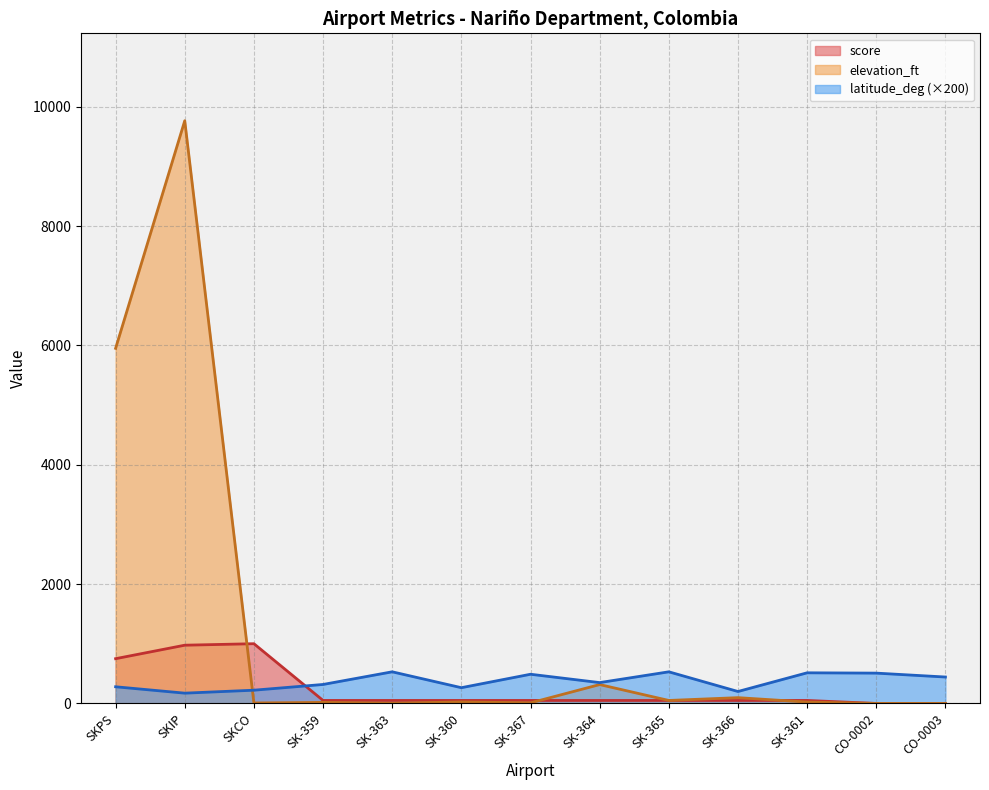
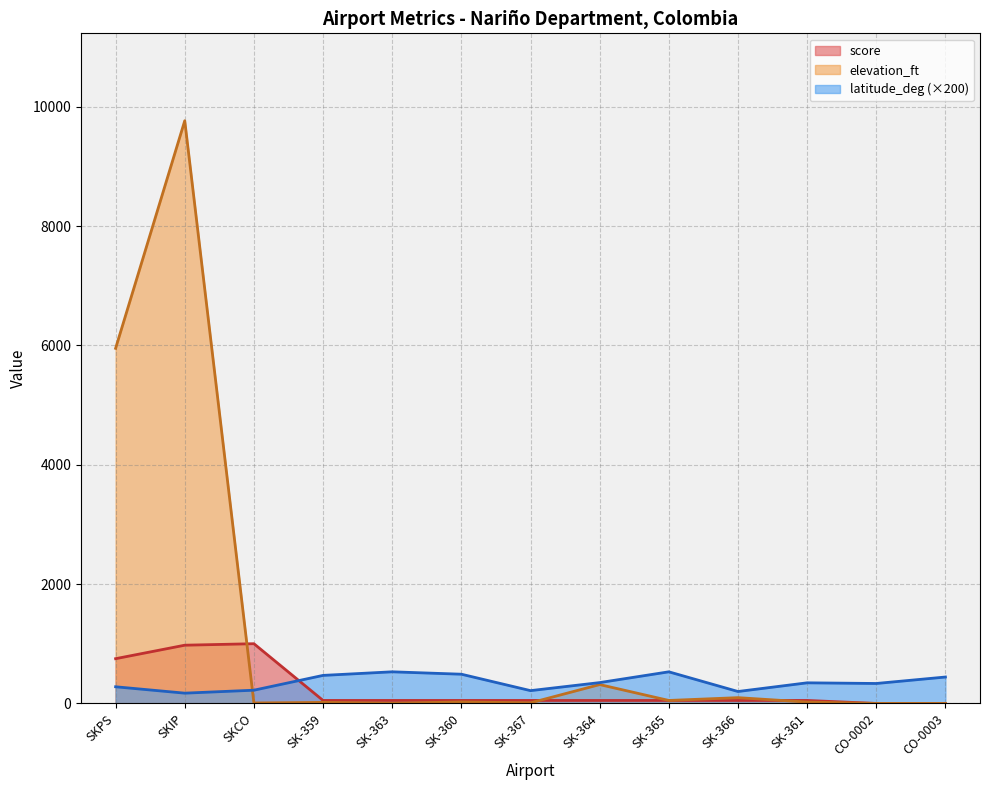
latitude_deg (×200), SK-359: 300 -> 500
latitude_deg (×200), SK-360: 300 -> 500
latitude_deg (×200), SK-367: 500 -> 200
latitude_deg (×200), SK-361: 500 -> 300
latitude_deg (×200), CO-0002: 500 -> 300
